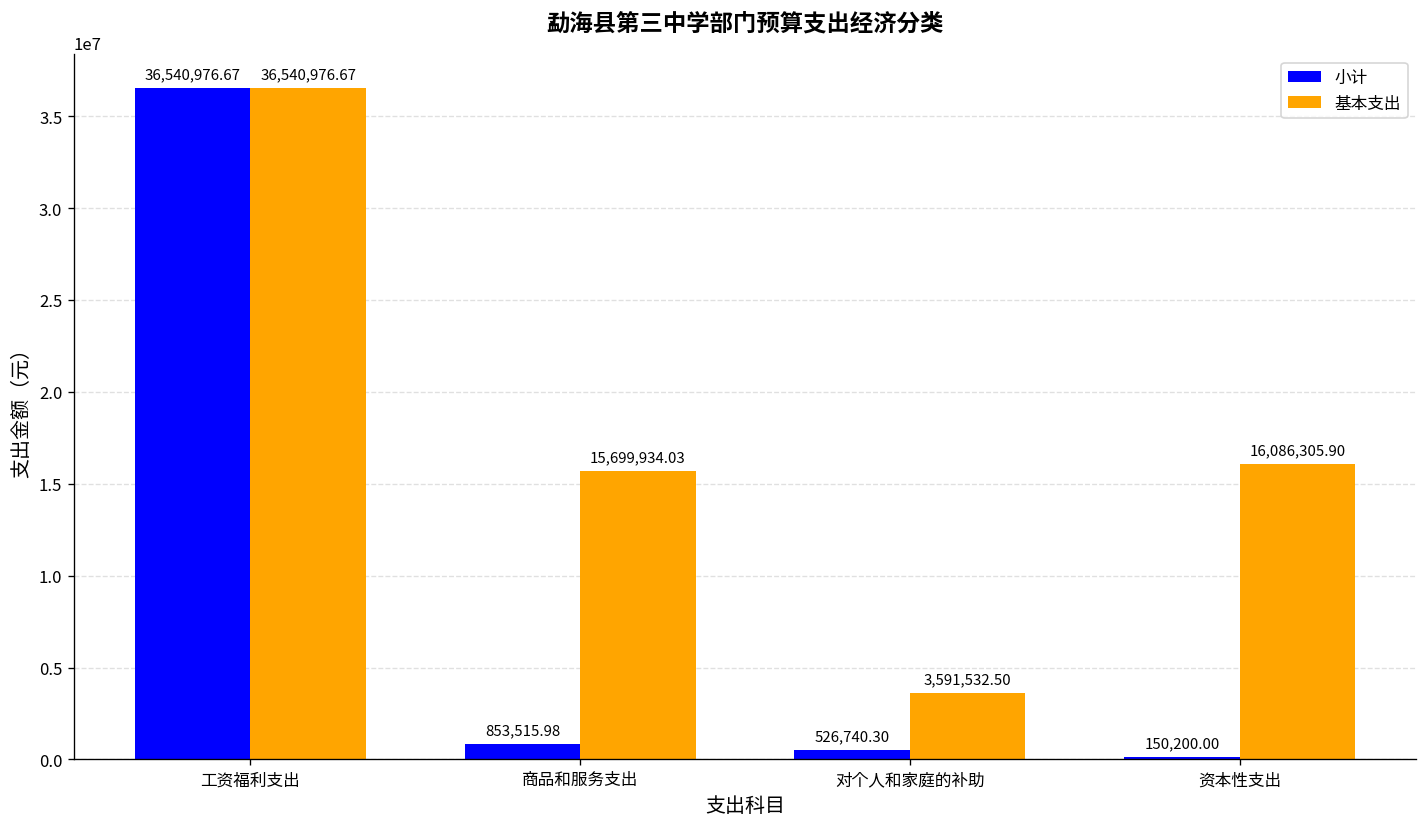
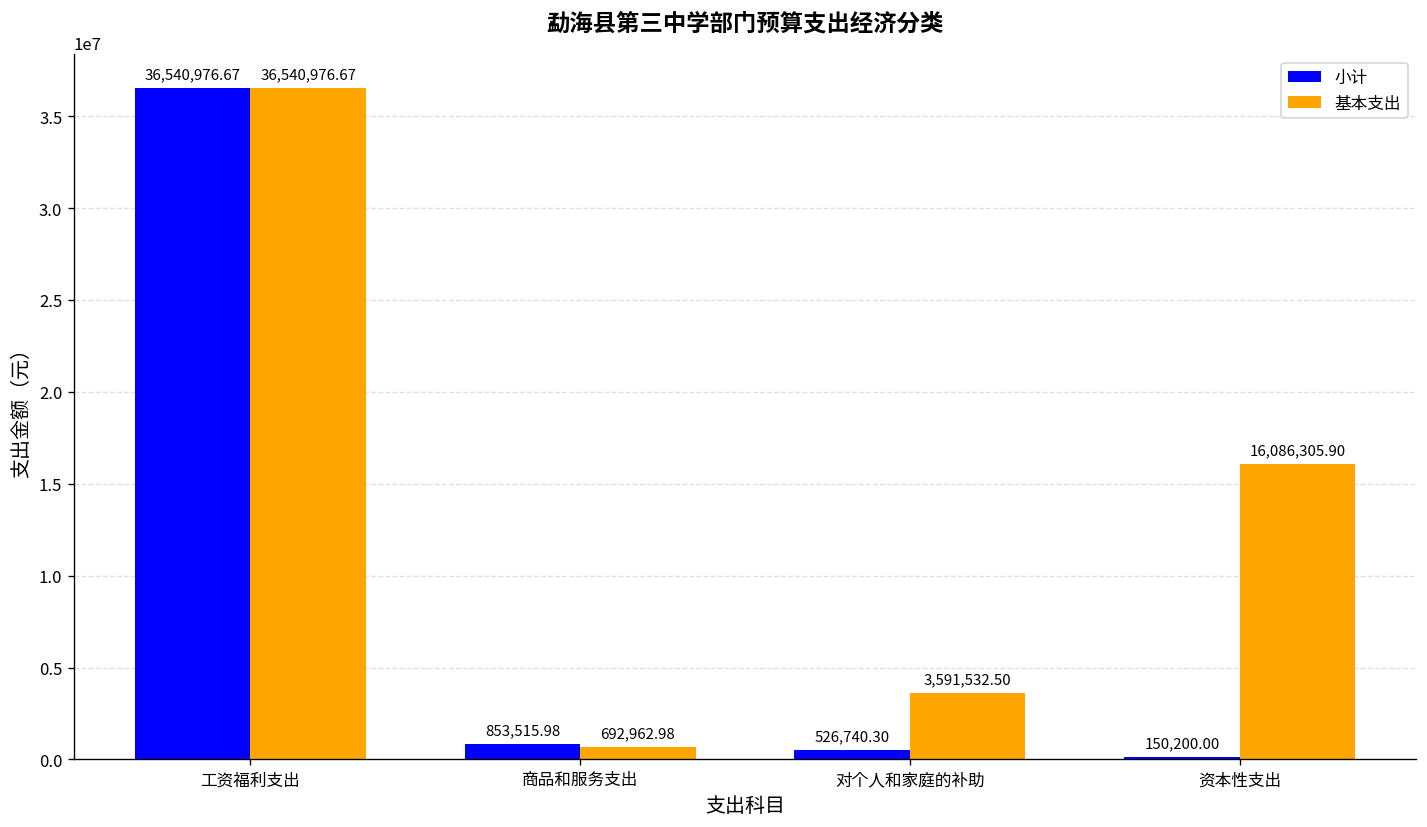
基本支出, 商品和服务支出: 15,699,934.03 -> 692,962.98
